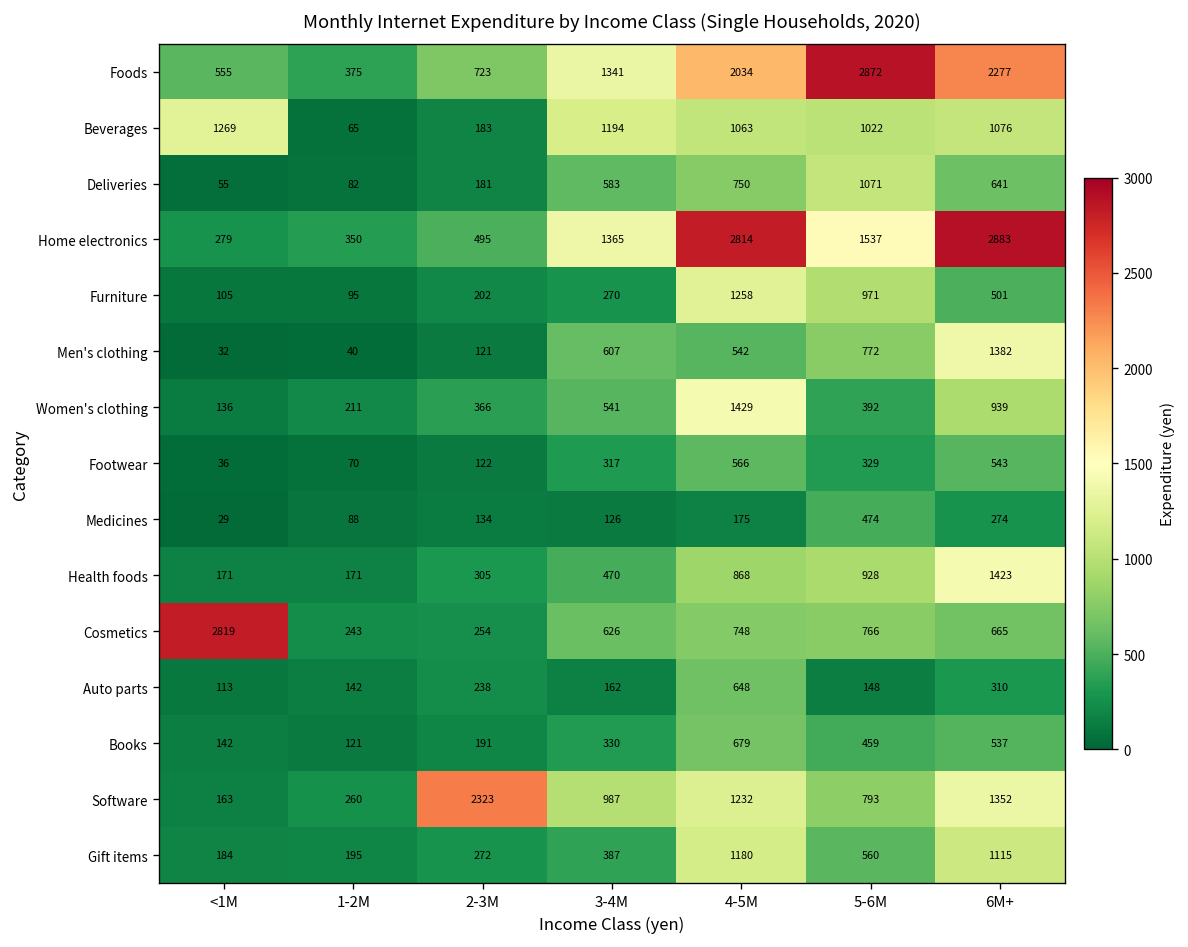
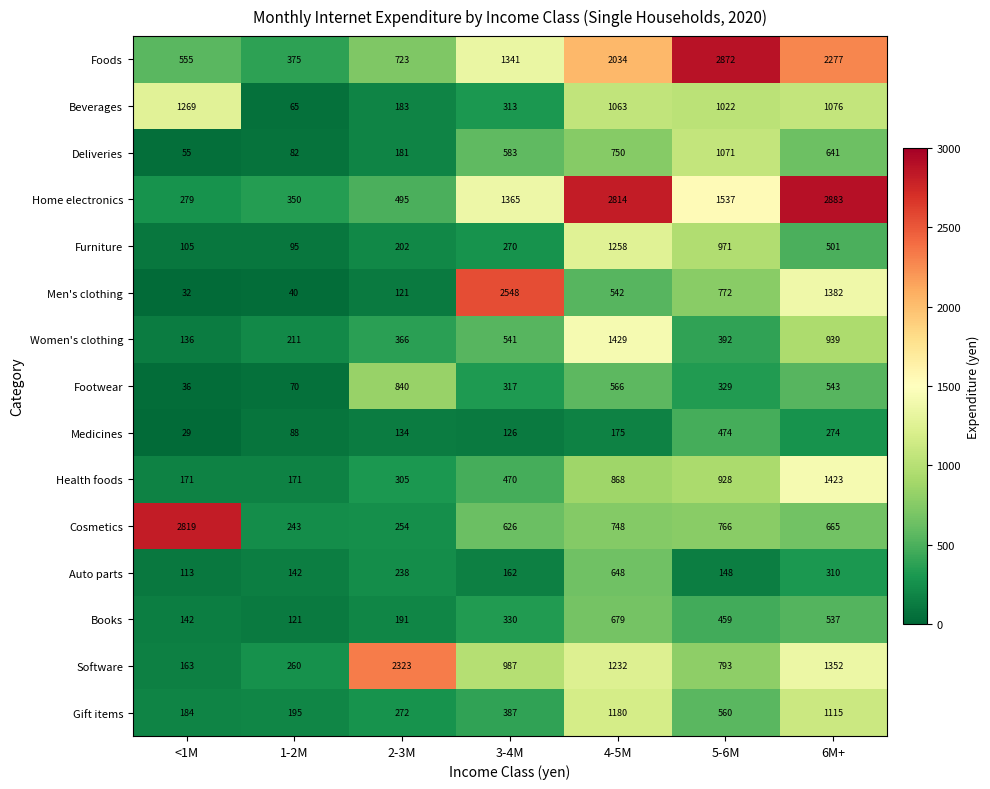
Beverages, 3-4M: 1194 -> 313
Men's clothing, 3-4M: 607 -> 2548
Footwear, 2-3M: 122 -> 840
